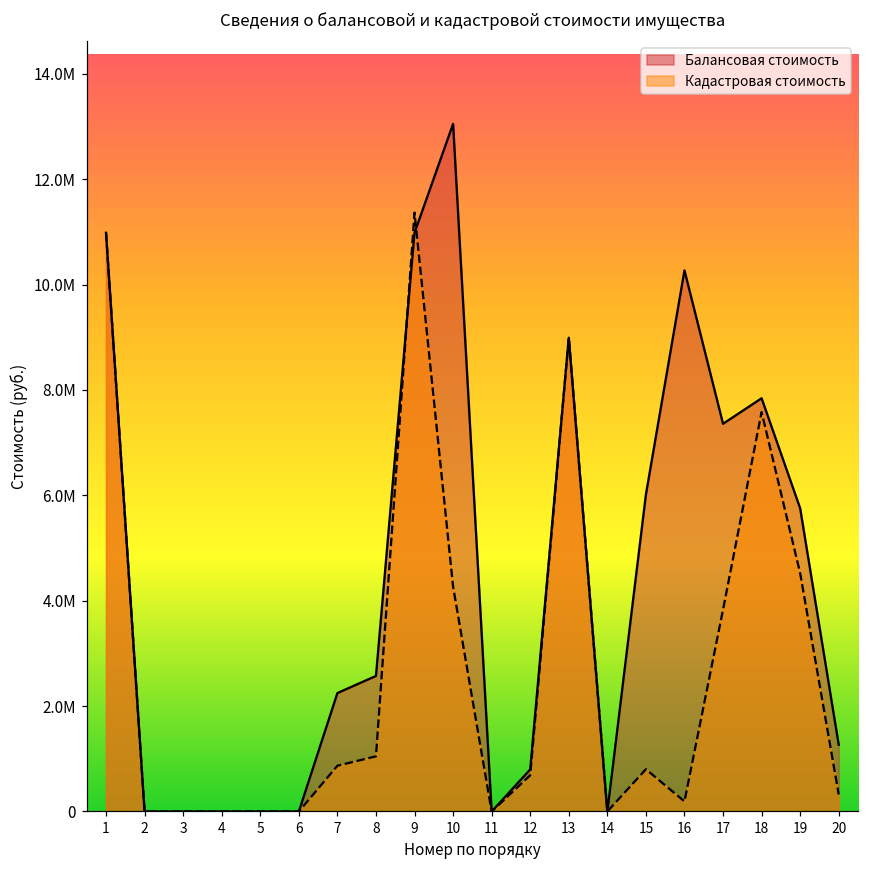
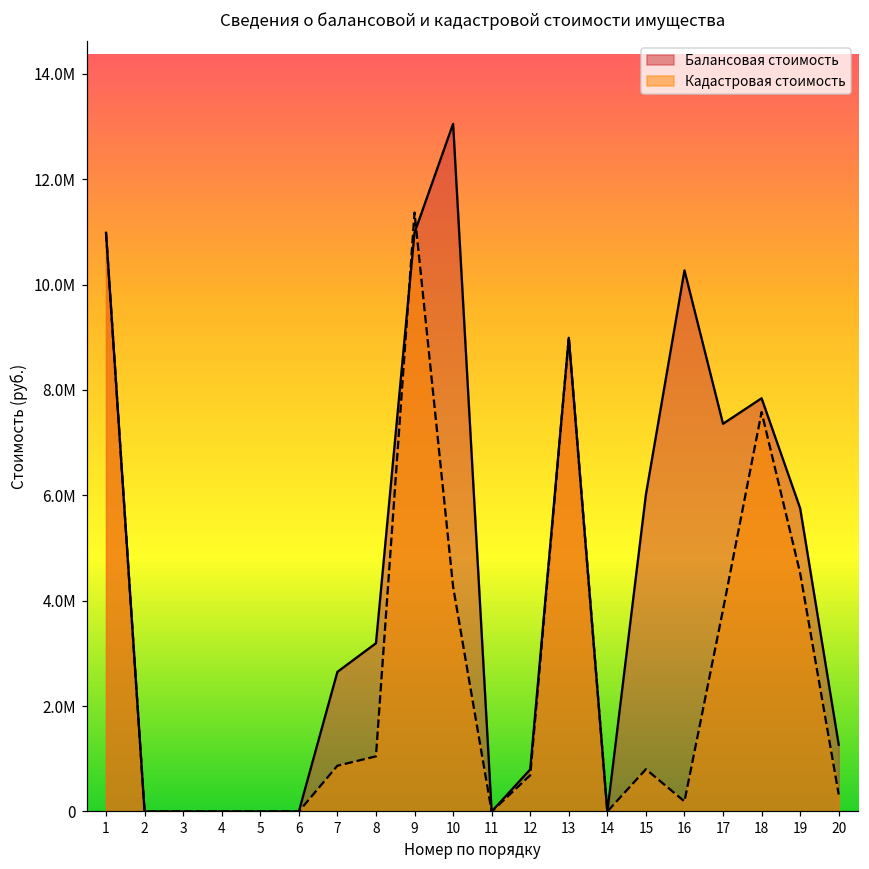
Балансовая стоимость, 7: 2200000 -> 2700000
Балансовая стоимость, 8: 2600000 -> 3200000
